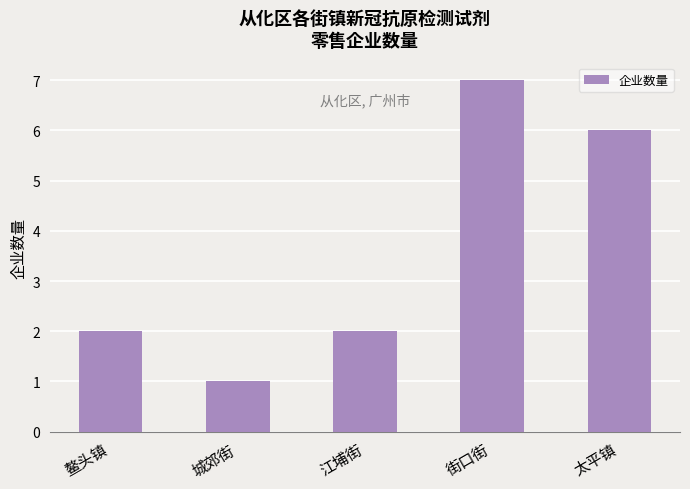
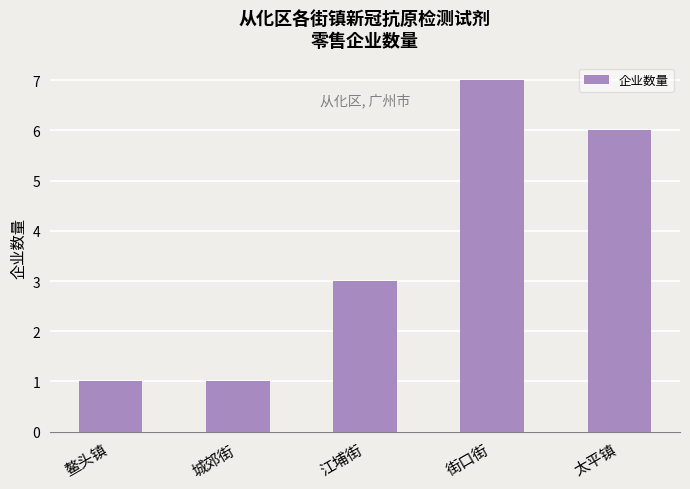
鳌头镇: 2 -> 1
江埔街: 2 -> 3
